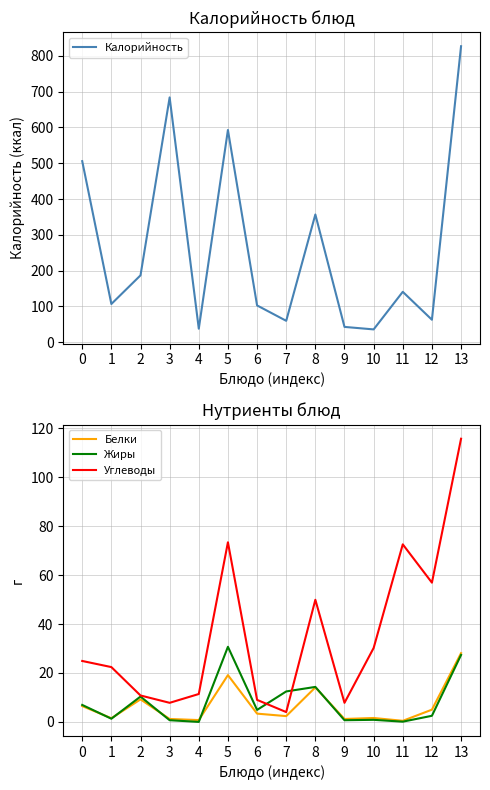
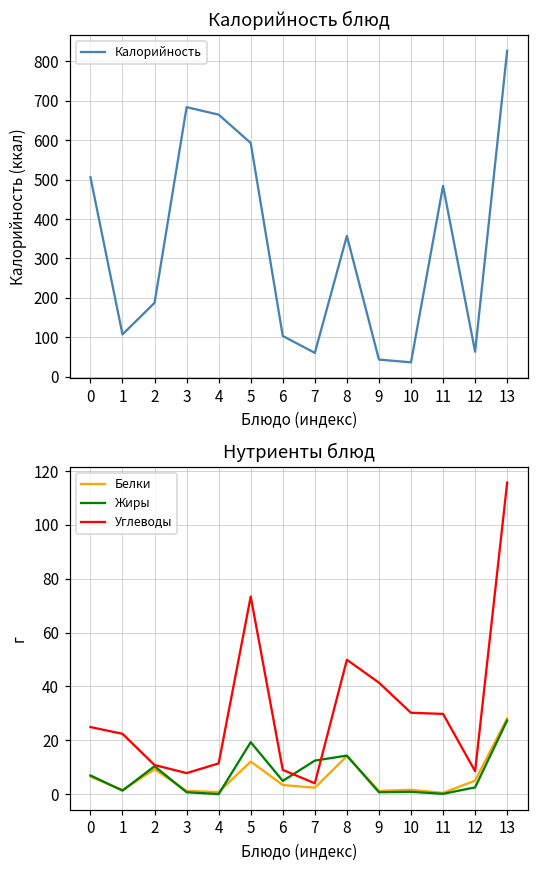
Калорийность блюд, 4: 40 -> 670
Калорийность блюд, 11: 140 -> 480
Нутриенты блюд, Белки, 5: 19 -> 12
Нутриенты блюд, Жиры, 5: 31 -> 19
Нутриенты блюд, Углеводы, 9: 8 -> 41
Нутриенты блюд, Углеводы, 11: 73 -> 30
Нутриенты блюд, Углеводы, 12: 57 -> 9
